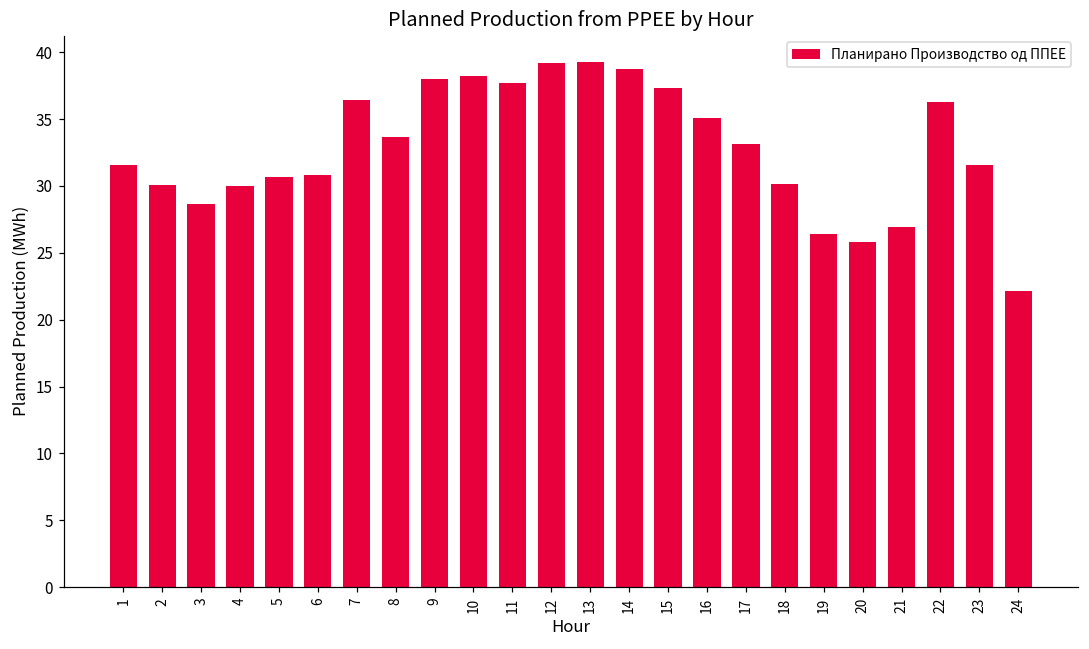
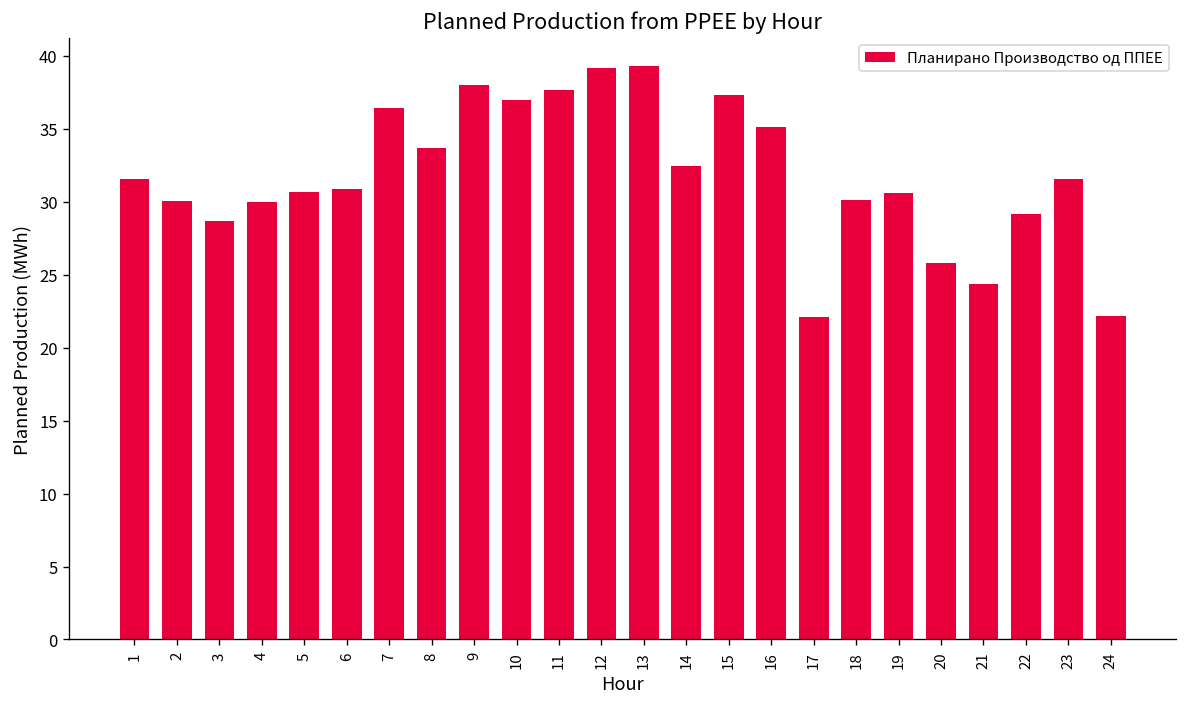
10: 38.2 -> 37.0
14: 38.8 -> 32.5
17: 33.2 -> 22.1
19: 26.4 -> 30.6
21: 26.9 -> 24.3
22: 36.3 -> 29.2
